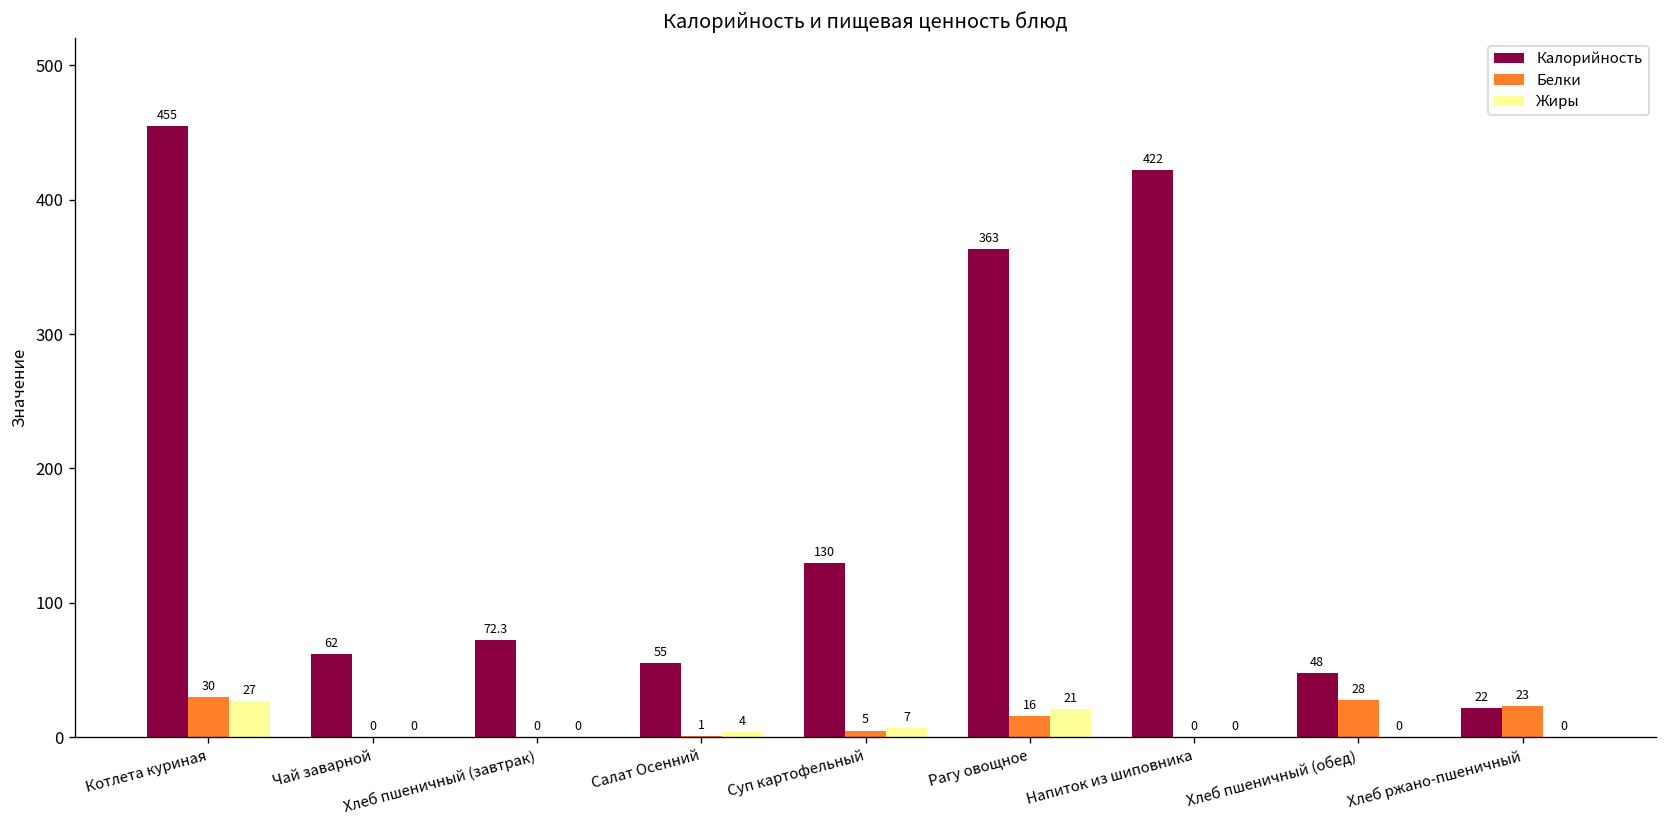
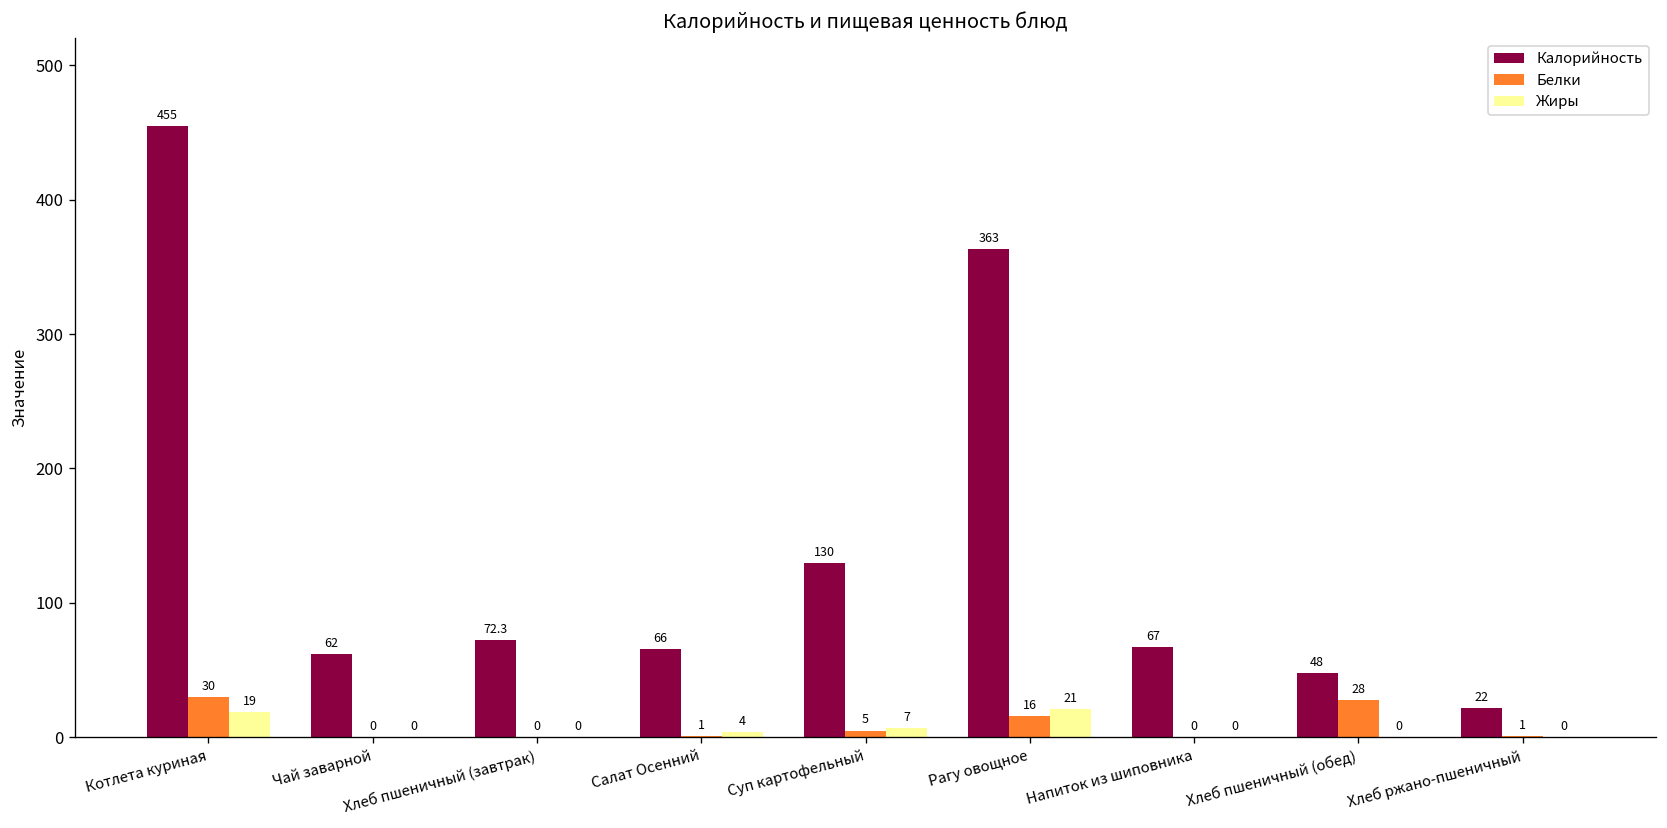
Жиры, Котлета куриная: 27 -> 19
Калорийность, Салат Осенний: 55 -> 66
Калорийность, Напиток из шиповника: 422 -> 67
Белки, Хлеб ржано-пшеничный: 23 -> 1
